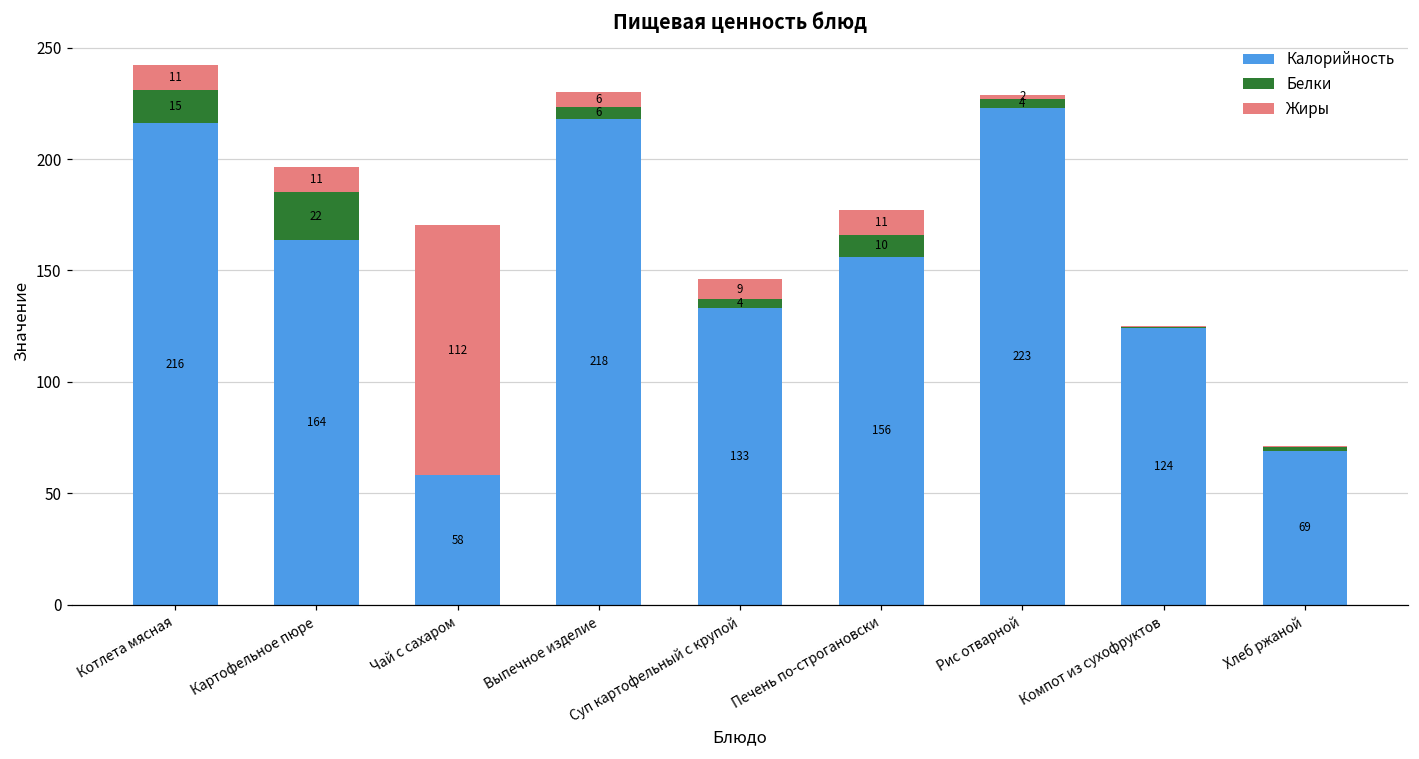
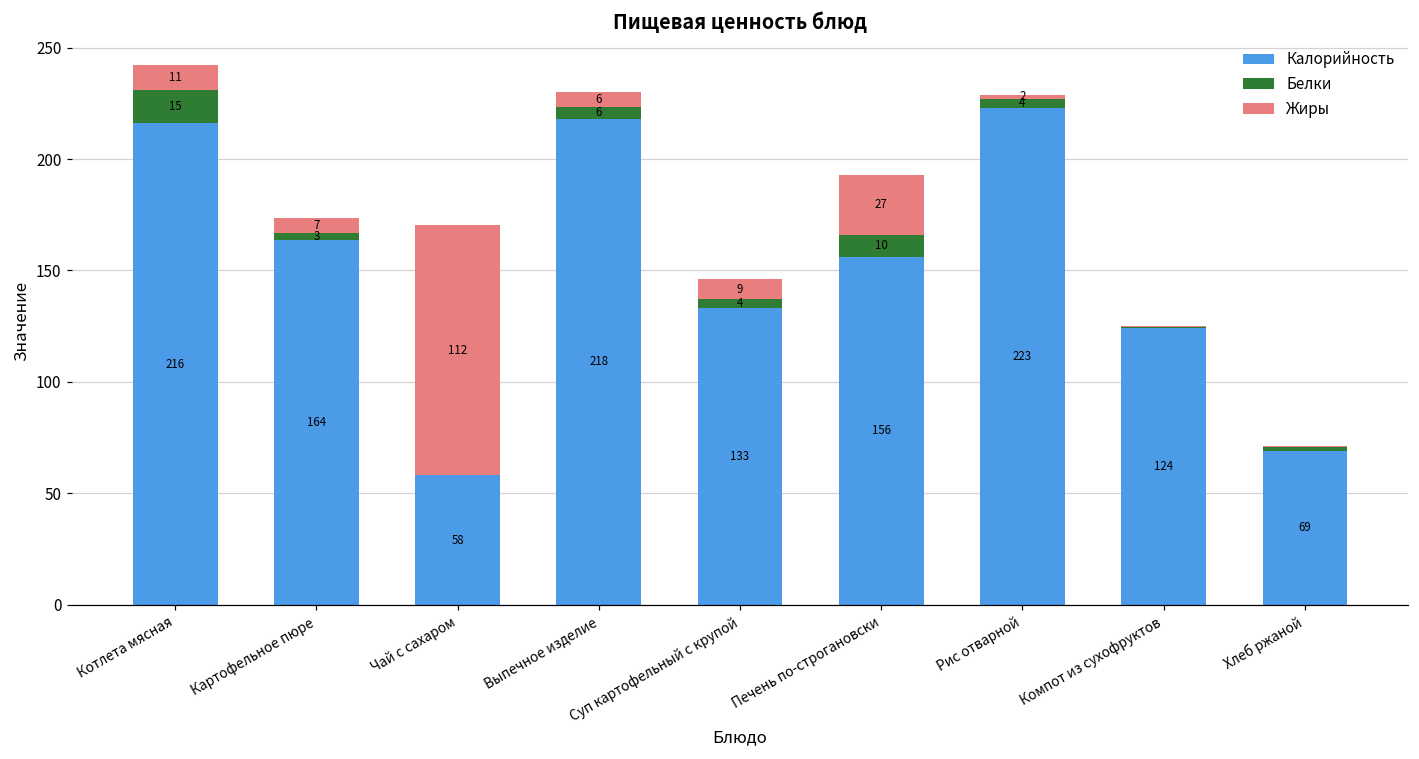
Белки, Картофельное пюре: 22 -> 3
Жиры, Картофельное пюре: 11 -> 7
Жиры, Печень по-строгановски: 11 -> 27
